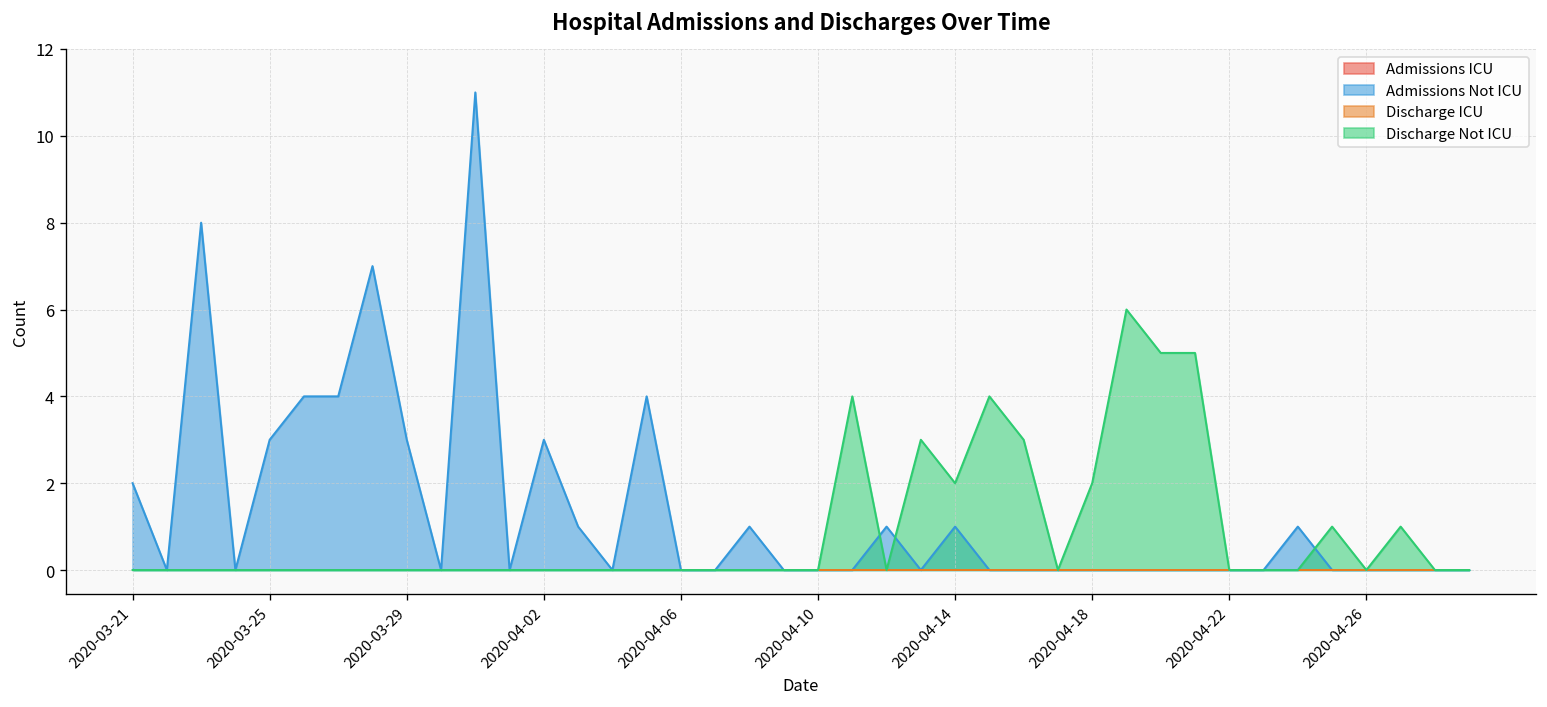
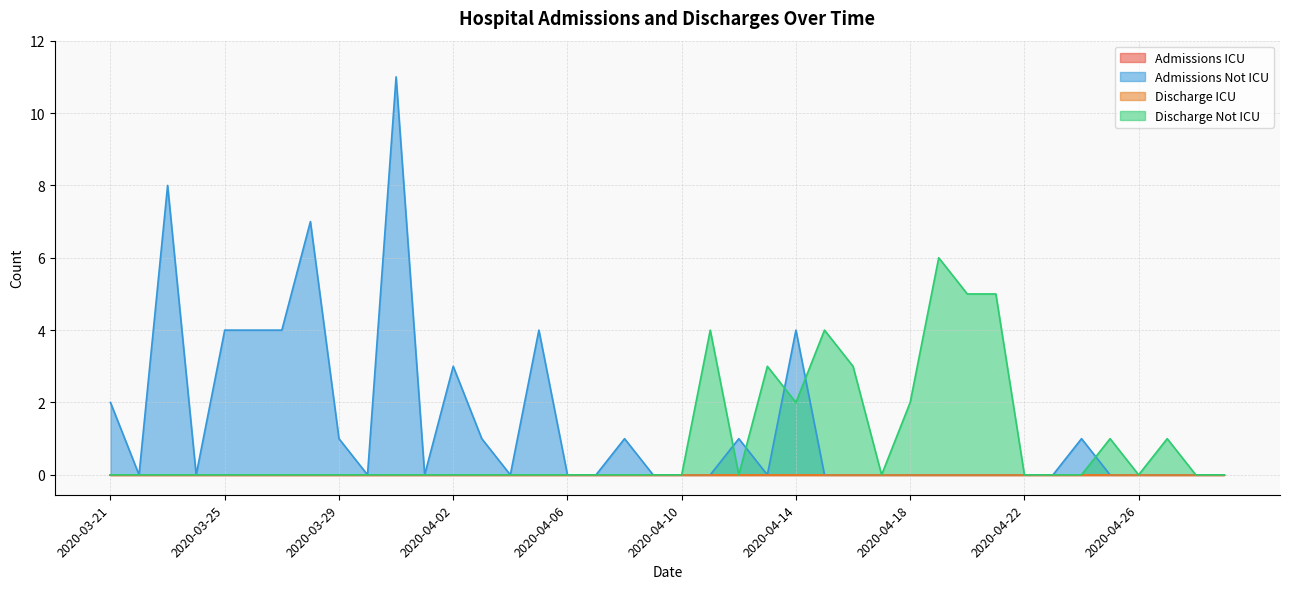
Admissions Not ICU, 2020-03-25: 3 -> 4
Admissions Not ICU, 2020-03-29: 3 -> 1
Admissions Not ICU, 2020-04-14: 1 -> 4
